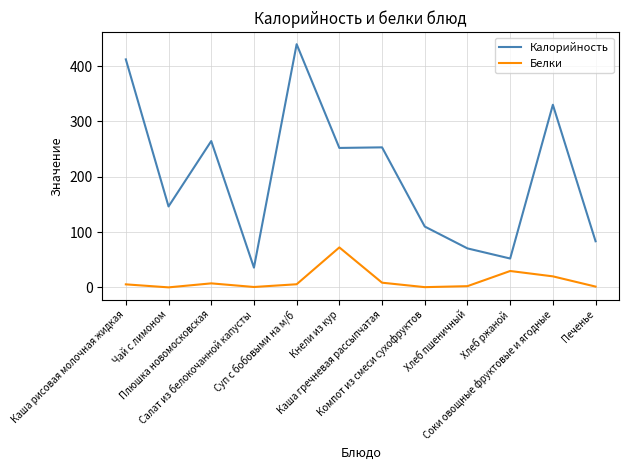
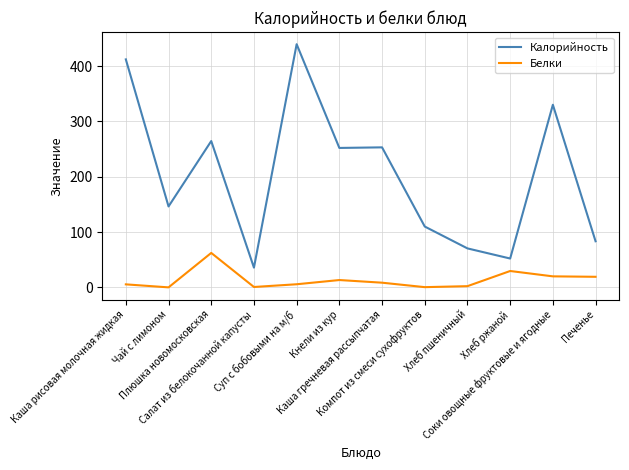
Белки, Плюшка новомосковская: 10 -> 60
Белки, Кнели из кур: 70 -> 10
Белки, Печенье: 0 -> 20
